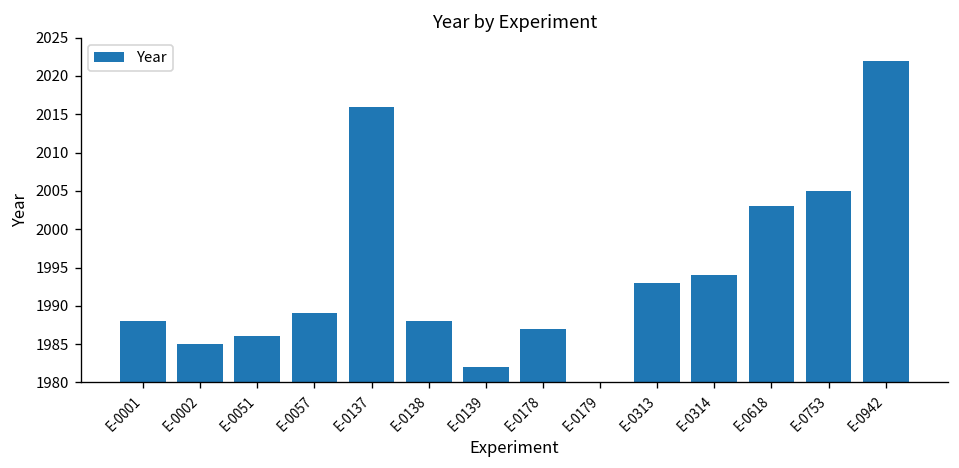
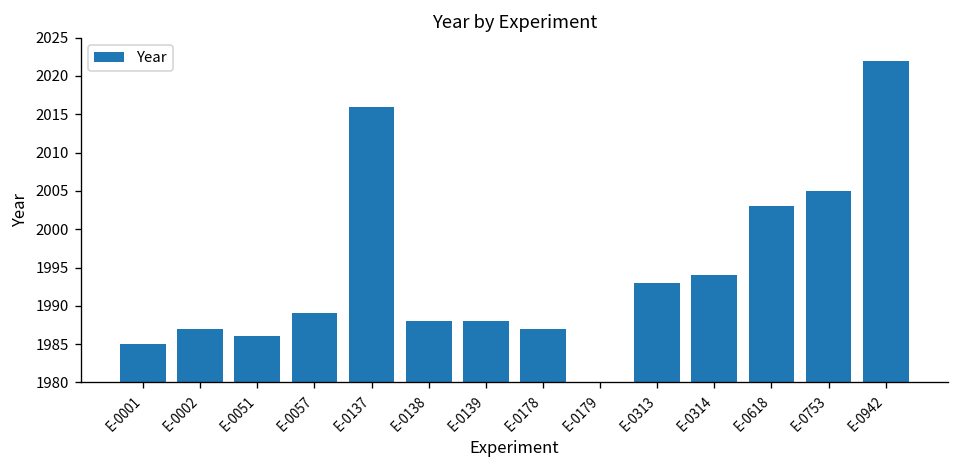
E-0001: 1988 -> 1985
E-0002: 1985 -> 1987
E-0139: 1982 -> 1988
